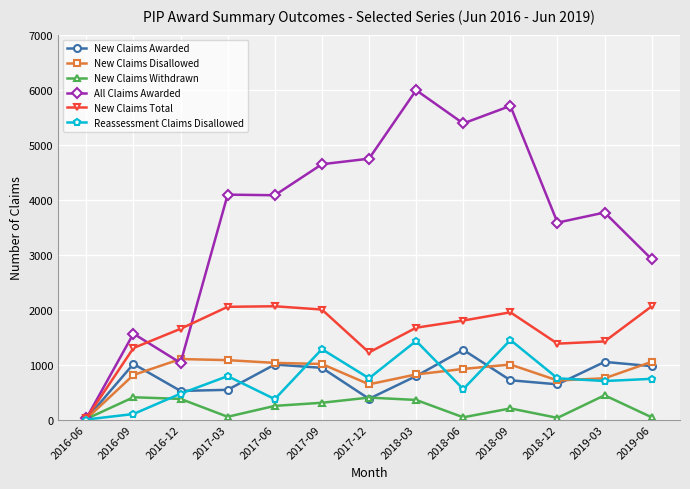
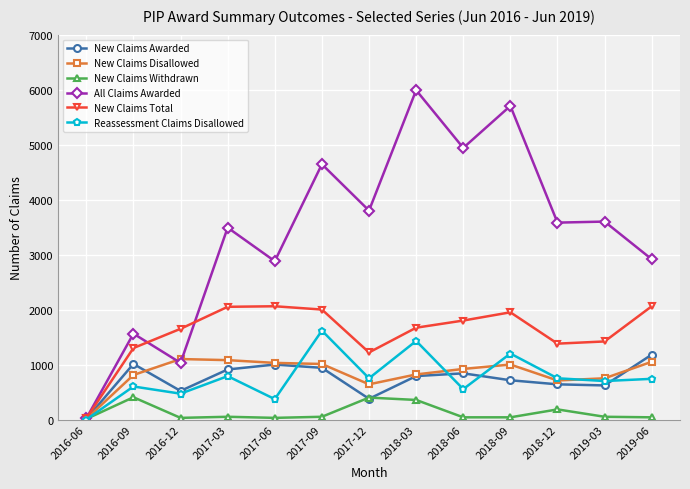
Reassessment Claims Disallowed, 2016-09: 100 -> 600
New Claims Withdrawn, 2016-12: 400 -> 0
New Claims Awarded, 2017-03: 500 -> 900
All Claims Awarded, 2017-03: 4100 -> 3500
New Claims Withdrawn, 2017-06: 200 -> 0
All Claims Awarded, 2017-06: 4100 -> 2900
New Claims Withdrawn, 2017-09: 300 -> 100
Reassessment Claims Disallowed, 2017-09: 1300 -> 1600
All Claims Awarded, 2017-12: 4700 -> 3800
New Claims Awarded, 2018-06: 1300 -> 800
All Claims Awarded, 2018-06: 5400 -> 4900
New Claims Withdrawn, 2018-09: 200 -> 0
Reassessment Claims Disallowed, 2018-09: 1400 -> 1200
New Claims Withdrawn, 2018-12: 0 -> 200
New Claims Awarded, 2019-03: 1000 -> 600
New Claims Withdrawn, 2019-03: 400 -> 100
All Claims Awarded, 2019-03: 3800 -> 3600
New Claims Awarded, 2019-06: 1000 -> 1200
